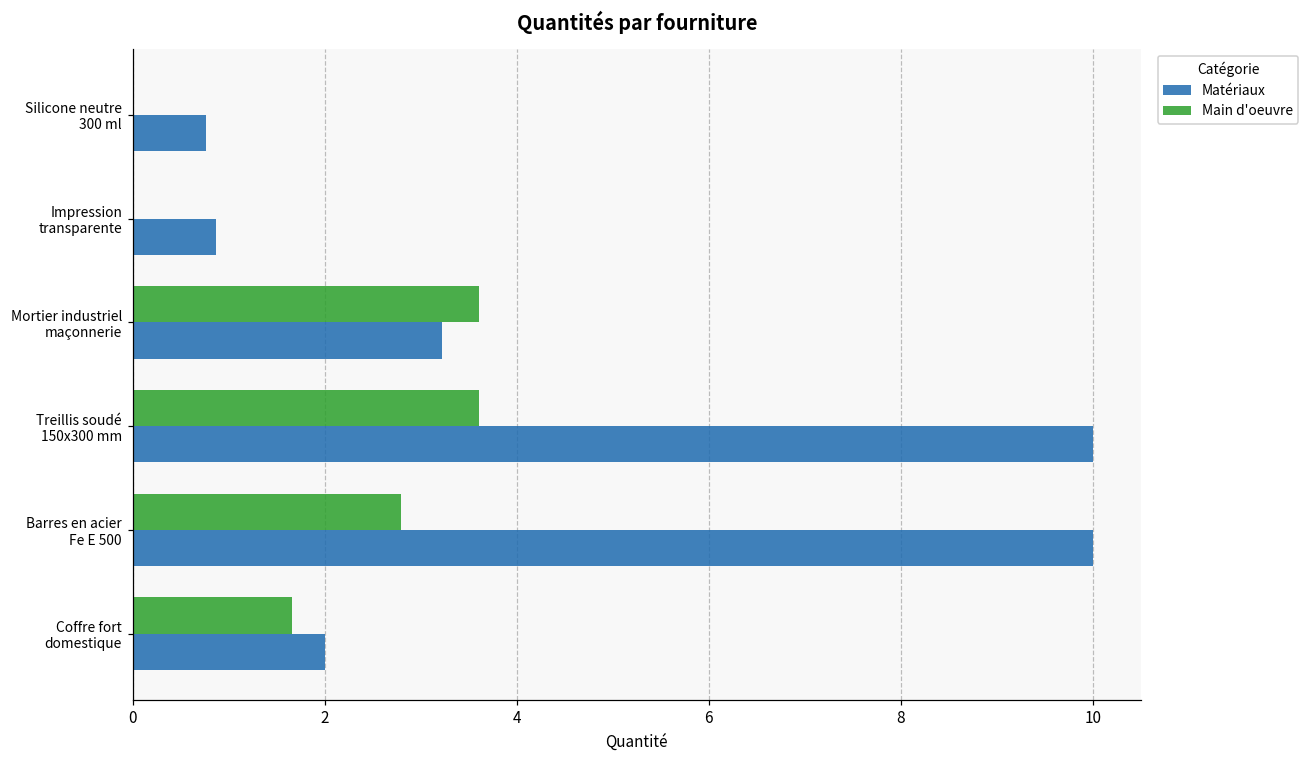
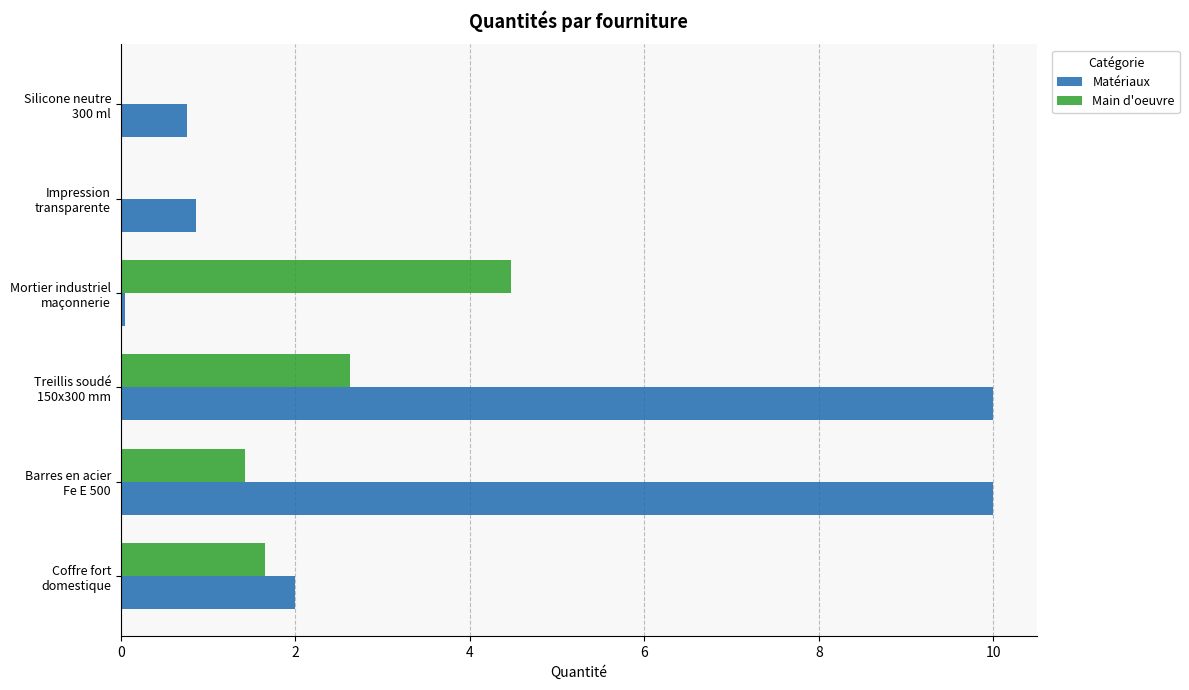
Main d'oeuvre, Mortier industriel maçonnerie: 3.6 -> 4.5
Matériaux, Mortier industriel maçonnerie: 3.2 -> 0.1
Main d'oeuvre, Treillis soudé 150x300 mm: 3.6 -> 2.6
Main d'oeuvre, Barres en acier Fe E 500: 2.8 -> 1.4
